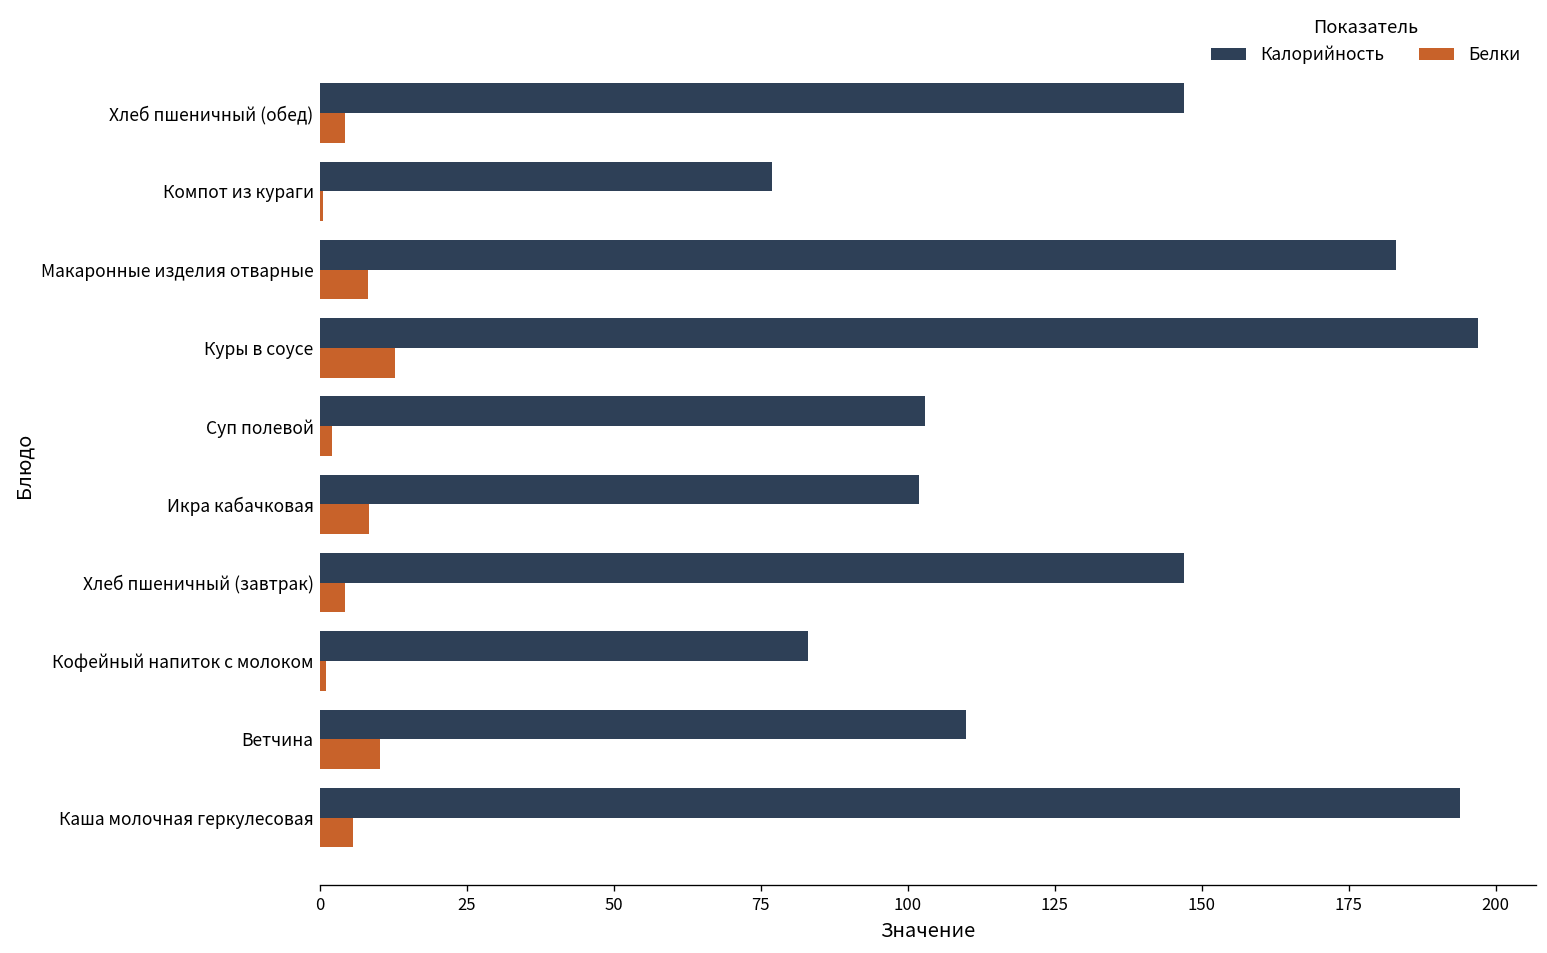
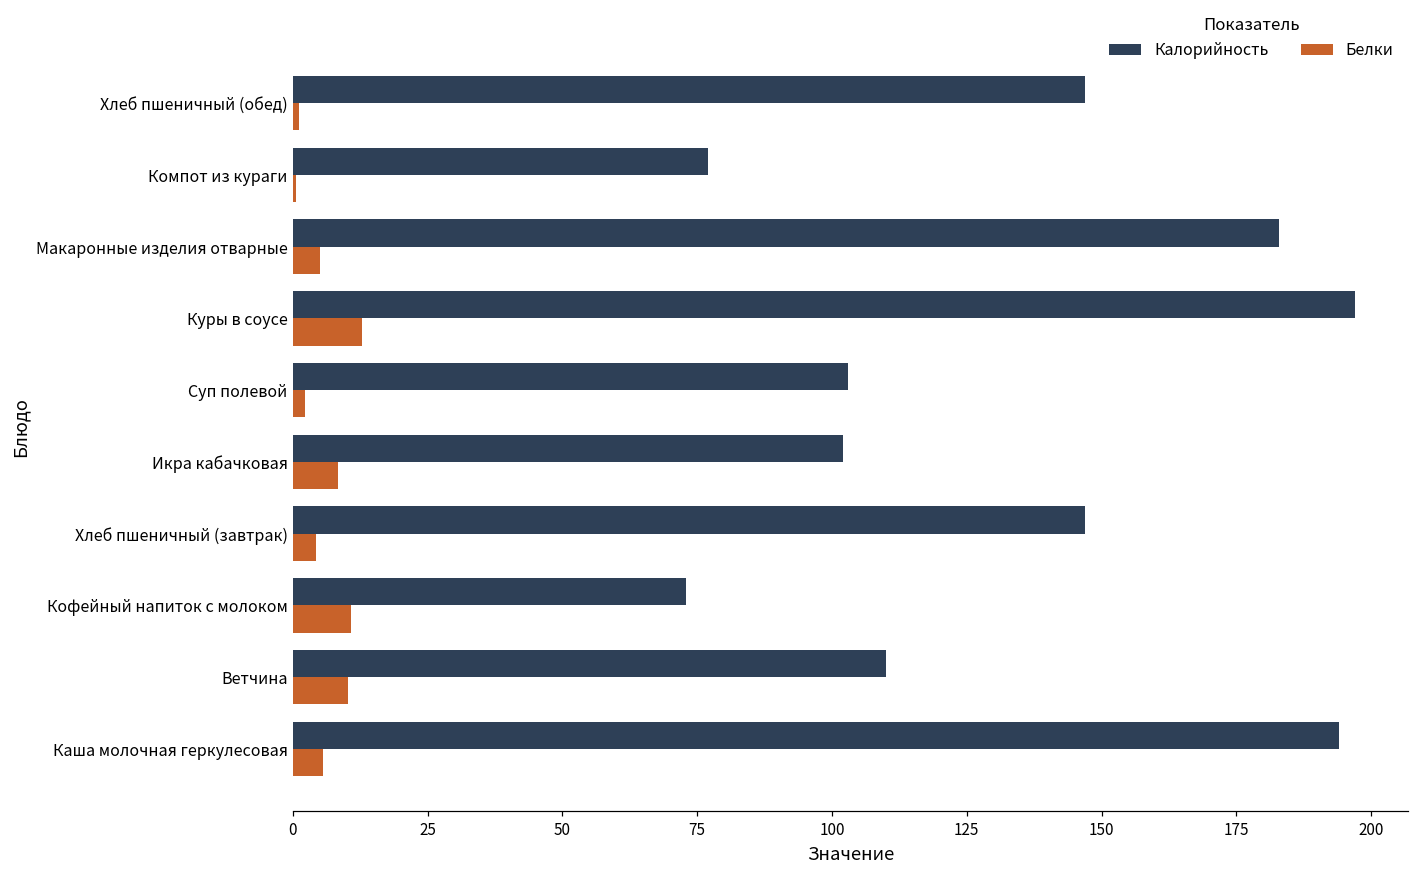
Белки, Хлеб пшеничный (обед): 4 -> 1
Белки, Макаронные изделия отварные: 8 -> 5
Калорийность, Кофейный напиток с молоком: 83 -> 73
Белки, Кофейный напиток с молоком: 1 -> 11
